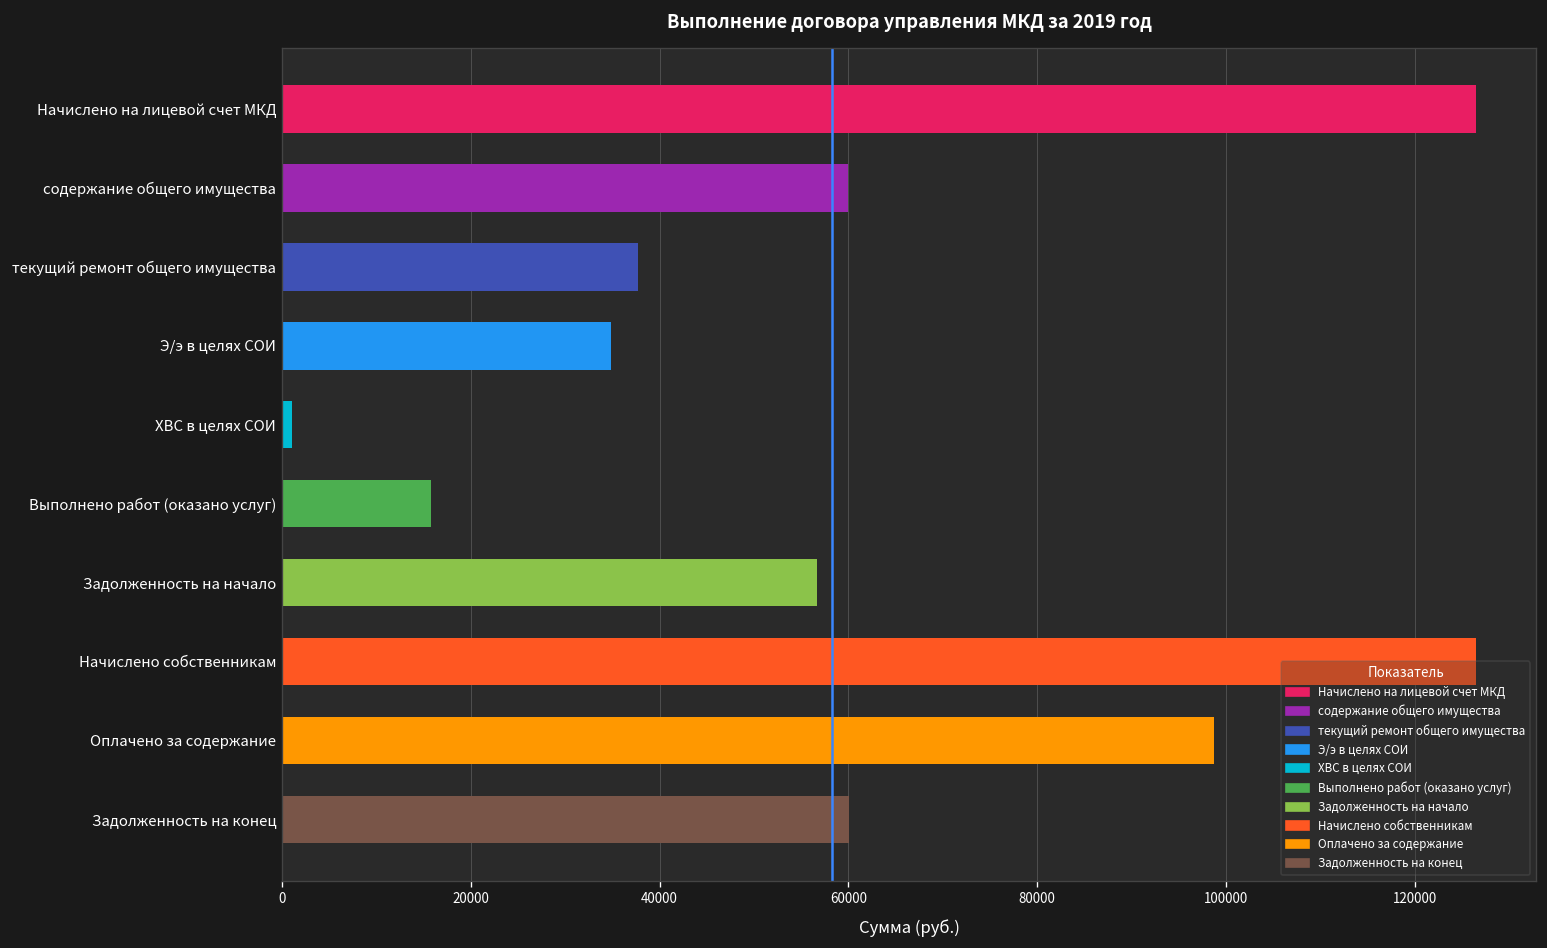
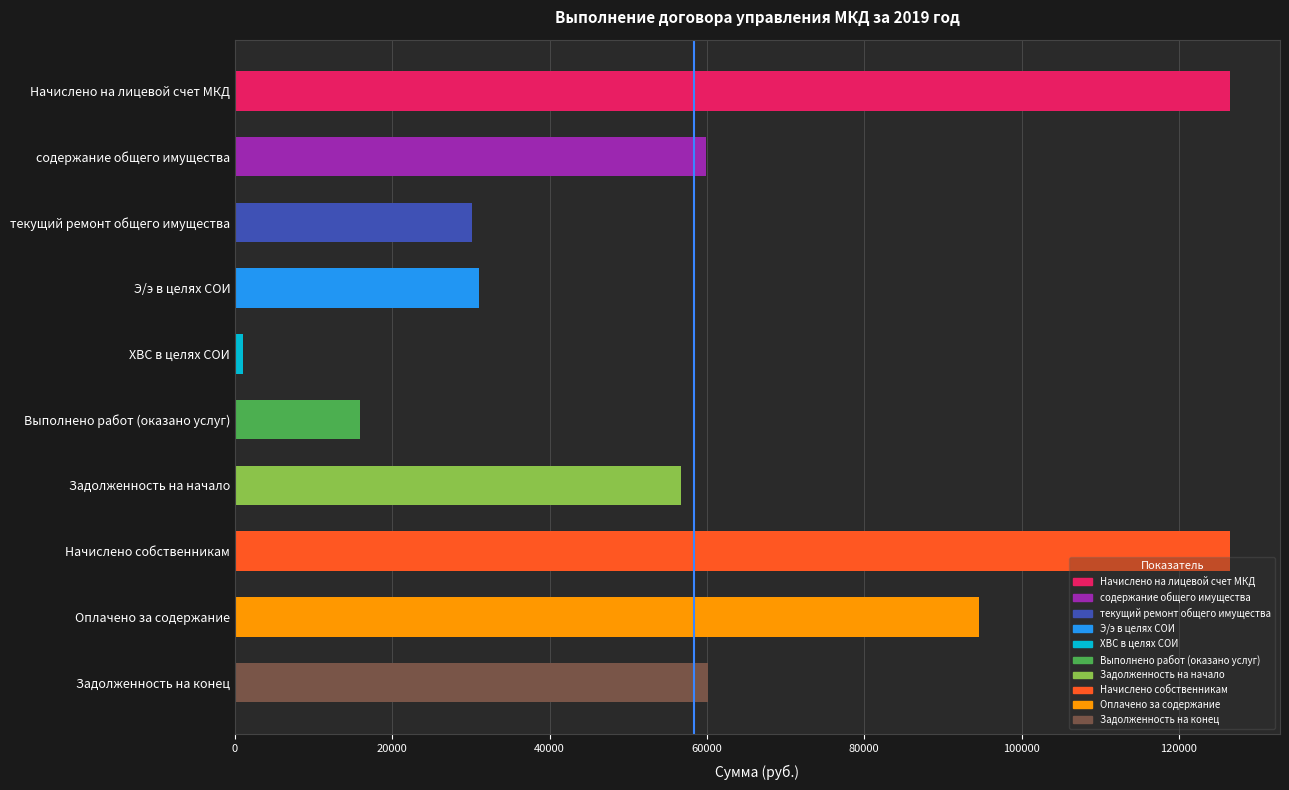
текущий ремонт общего имущества: 38000 -> 30000
Э/э в целях СОИ: 35000 -> 31000
Оплачено за содержание: 99000 -> 95000
